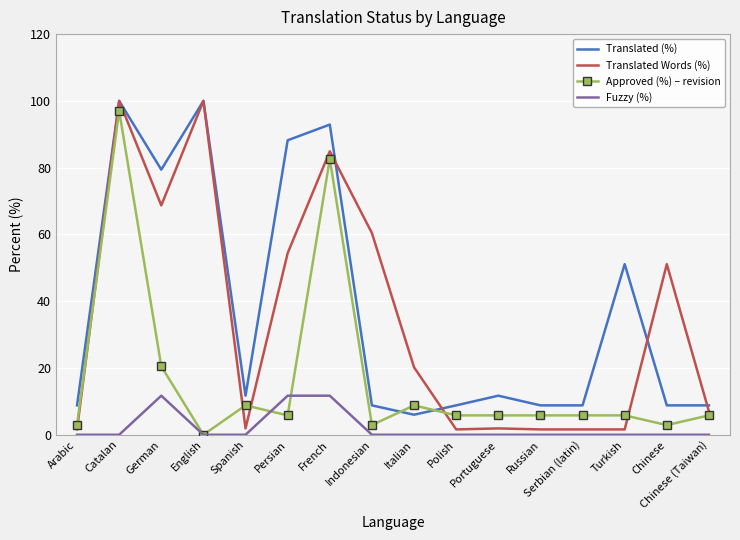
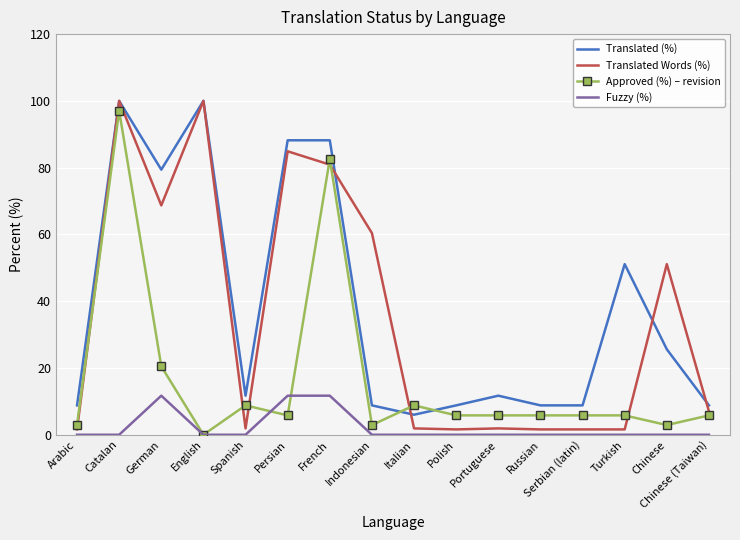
Translated Words (%), Persian: 54 -> 85
Translated (%), French: 93 -> 88
Translated Words (%), French: 85 -> 81
Translated Words (%), Italian: 20 -> 2
Translated (%), Chinese: 9 -> 26
